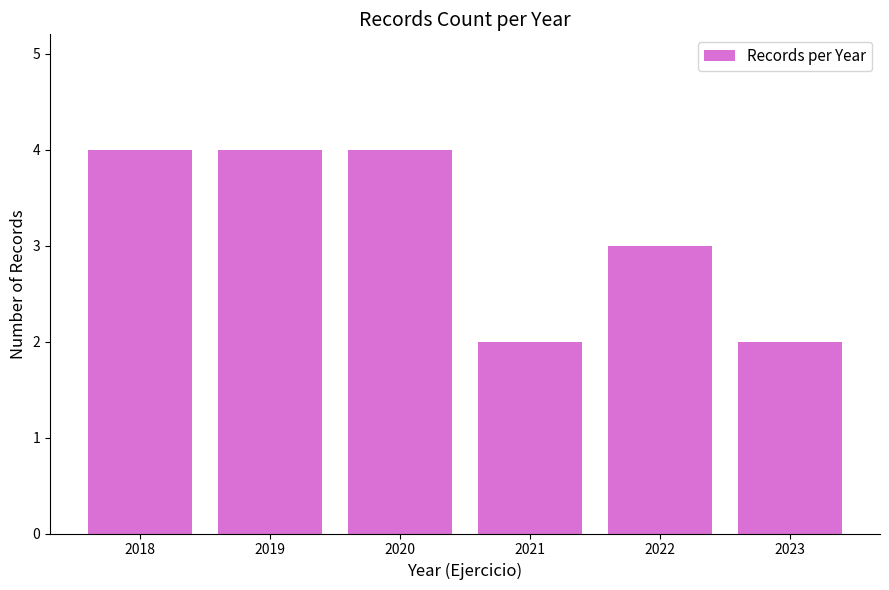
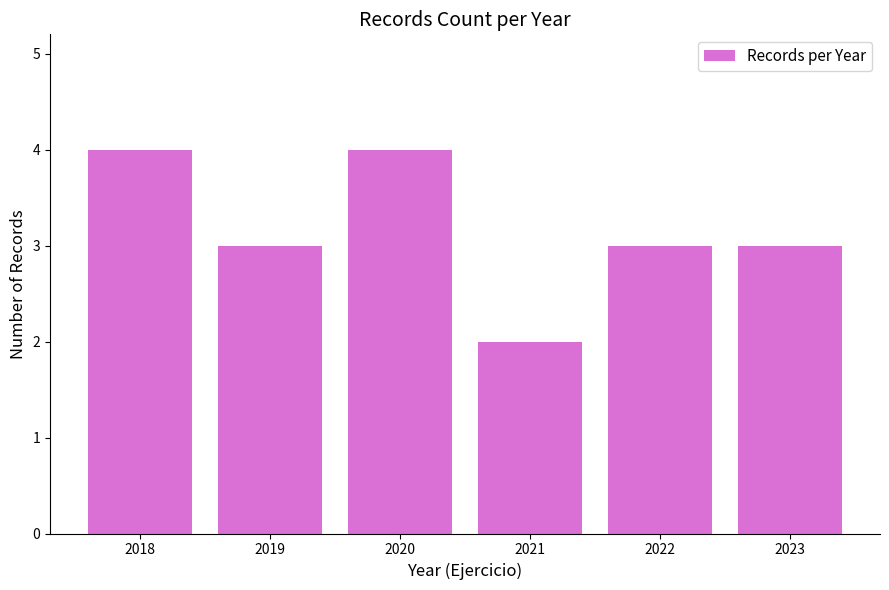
2019: 4 -> 3
2023: 2 -> 3
